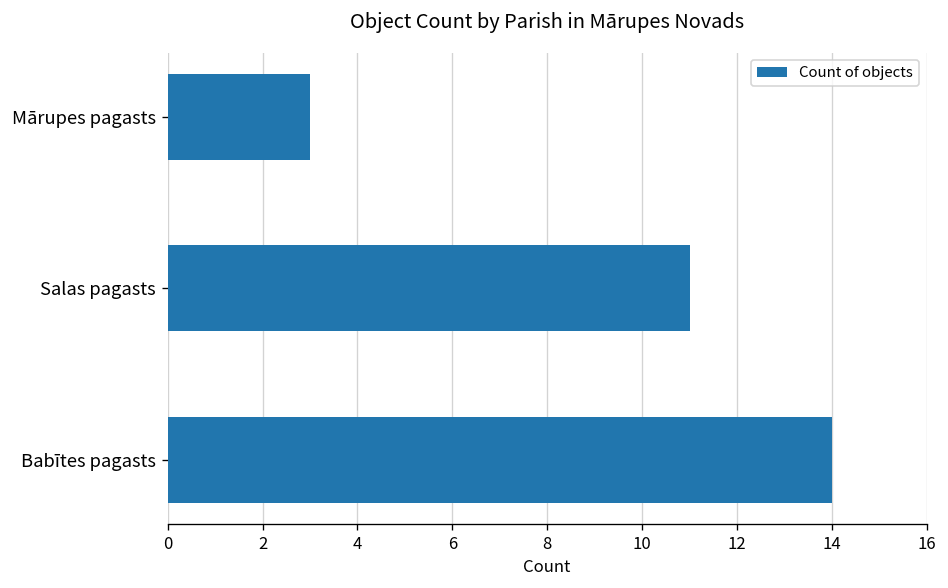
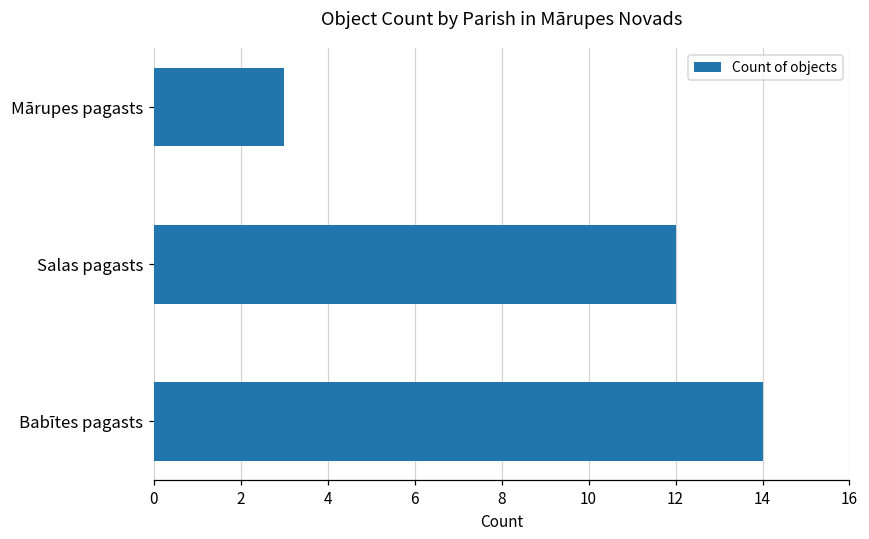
Salas pagasts: 11 -> 12
